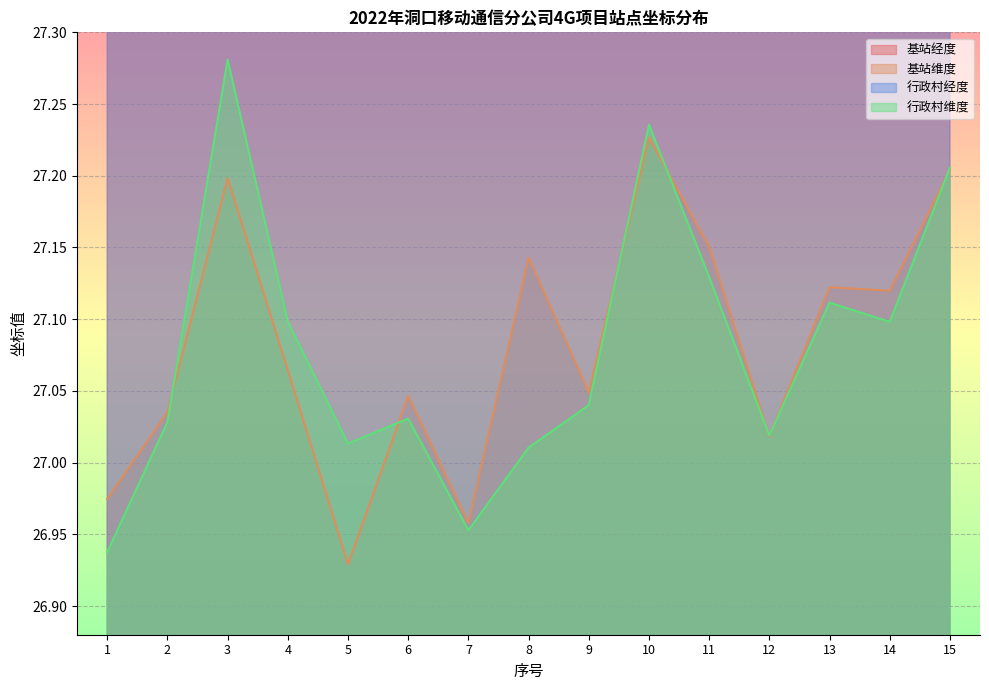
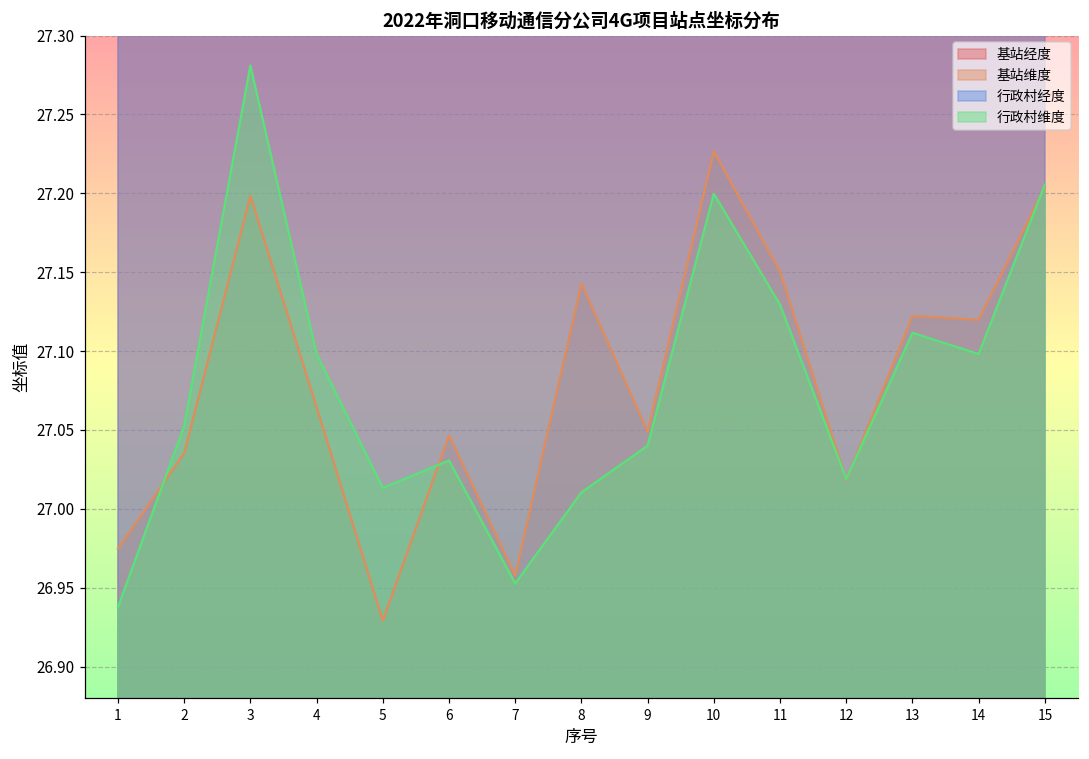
行政村维度, 2: 27.028 -> 27.053
行政村维度, 10: 27.236 -> 27.200
